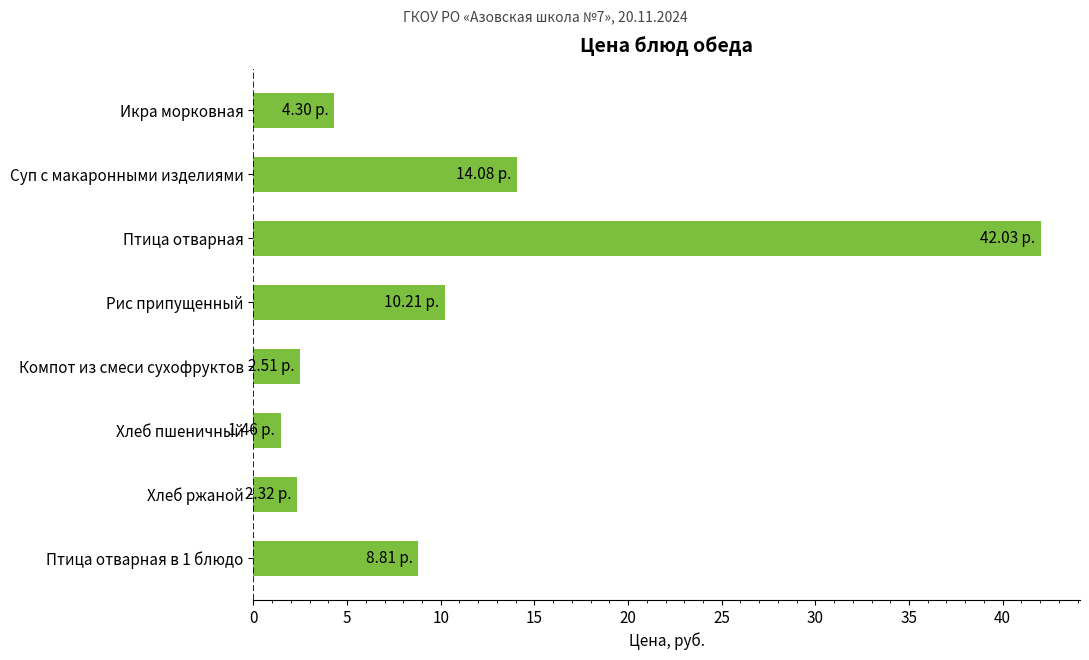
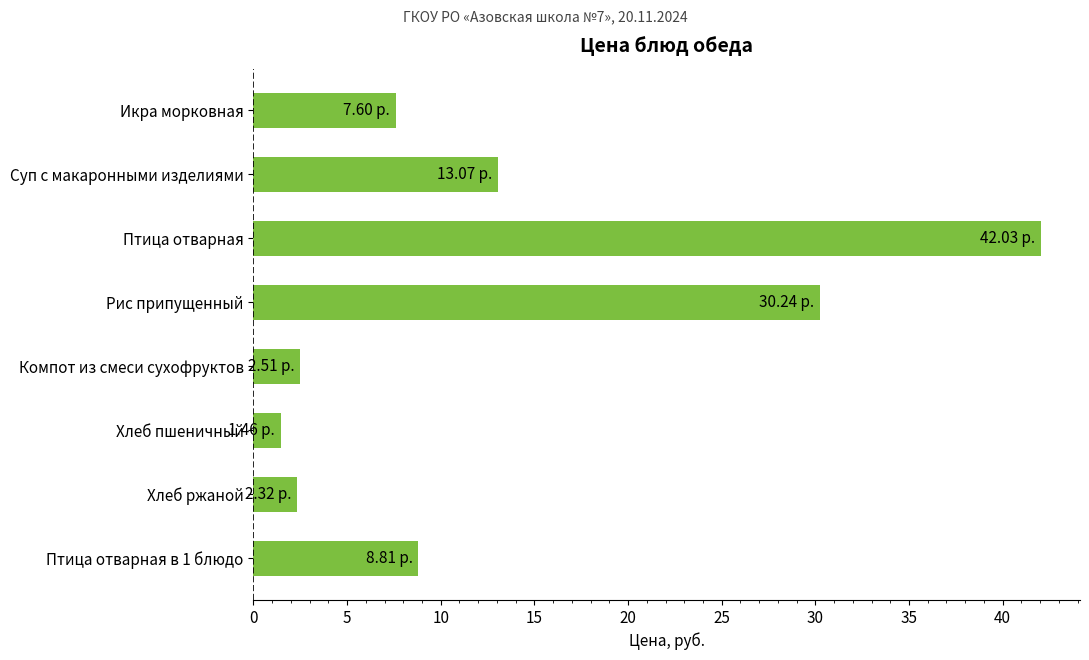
Икра морковная: 4.30 -> 7.60
Суп с макаронными изделиями: 14.08 -> 13.07
Рис припущенный: 10.21 -> 30.24
